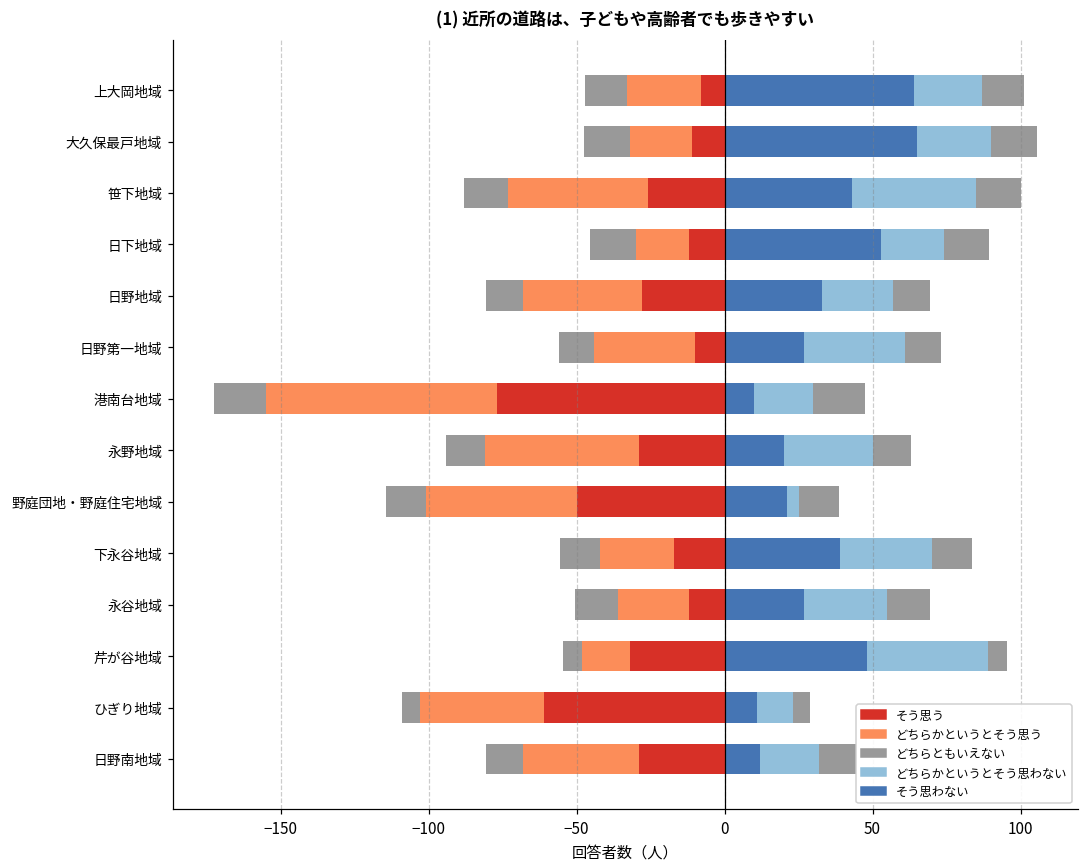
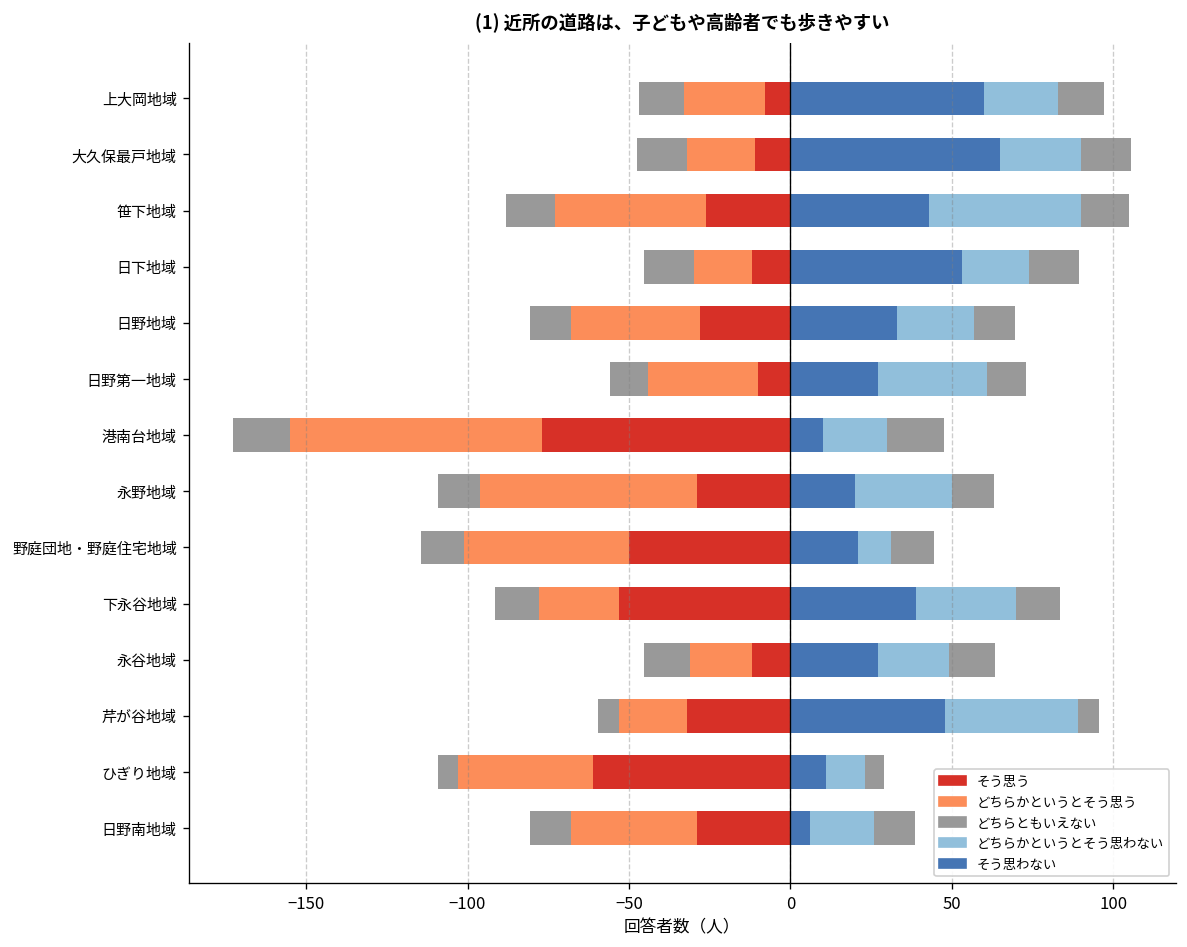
そう思わない, 上大岡地域: 64 -> 60
どちらかというとそう思わない, 笹下地域: 42 -> 47
どちらかというとそう思う, 永野地域: -52 -> -67
どちらかというとそう思わない, 野庭団地・野庭住宅地域: 4 -> 10
そう思う, 下永谷地域: -17 -> -53
どちらかというとそう思う, 永谷地域: -24 -> -19
どちらかというとそう思わない, 永谷地域: 28 -> 22
どちらかというとそう思う, 芹が谷地域: -16 -> -21
そう思わない, 日野南地域: 12 -> 6
